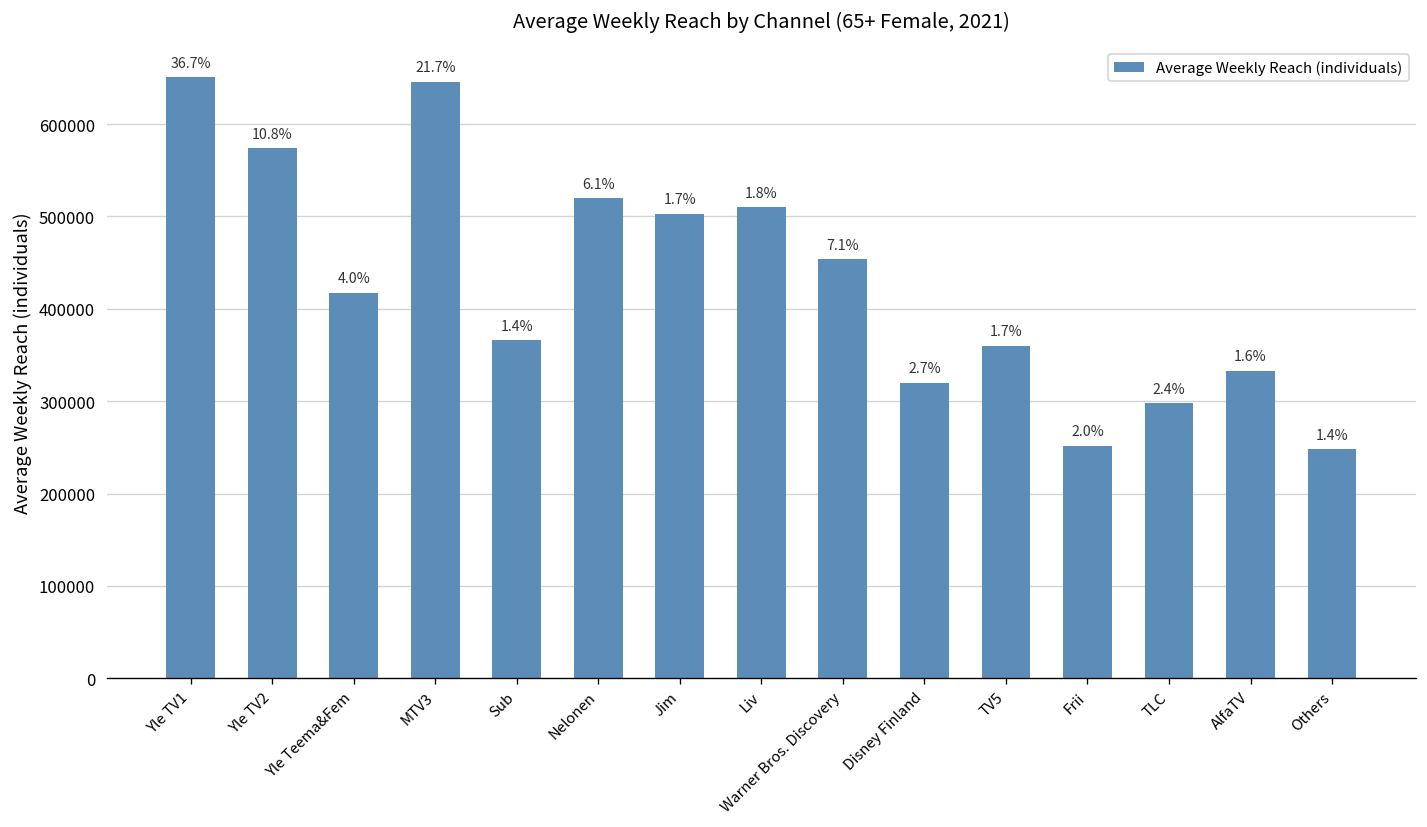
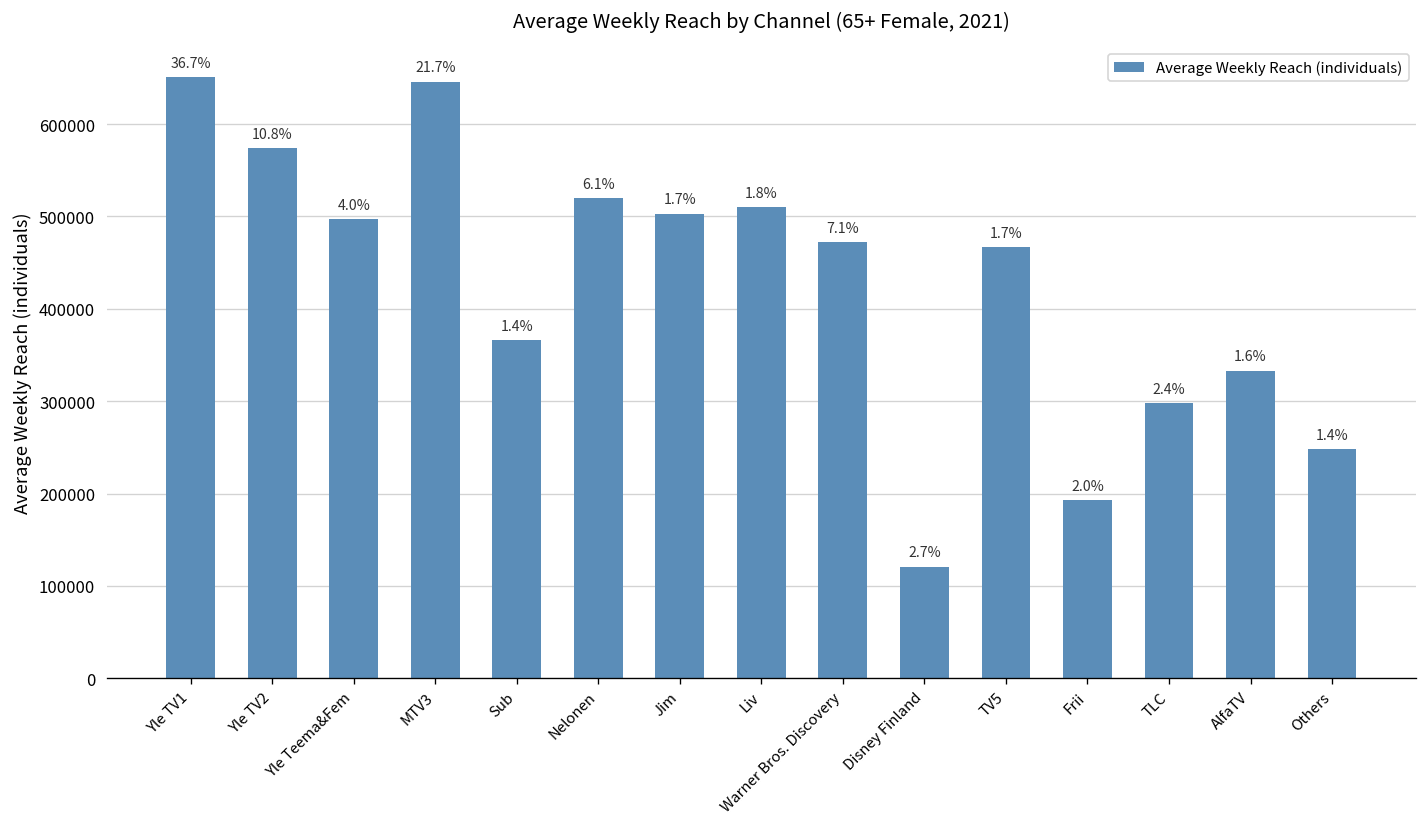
Yle Teema&Fem: 420000 -> 500000
Warner Bros. Discovery: 450000 -> 470000
Disney Finland: 320000 -> 120000
TV5: 360000 -> 470000
Frii: 250000 -> 190000
